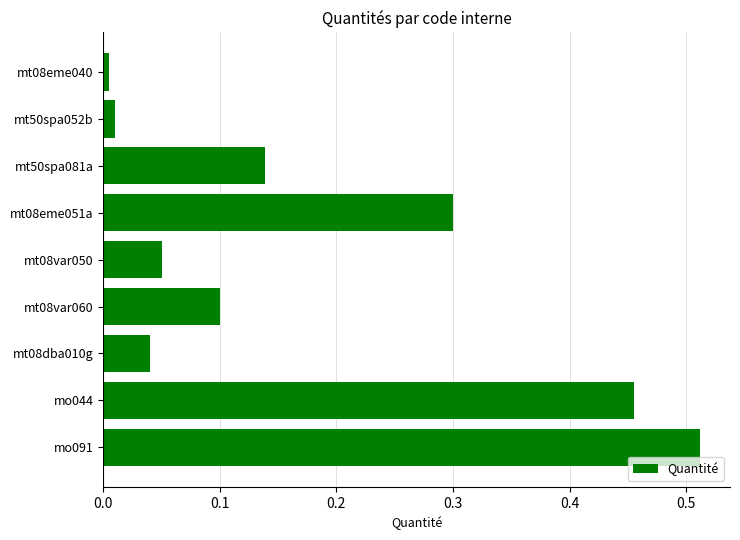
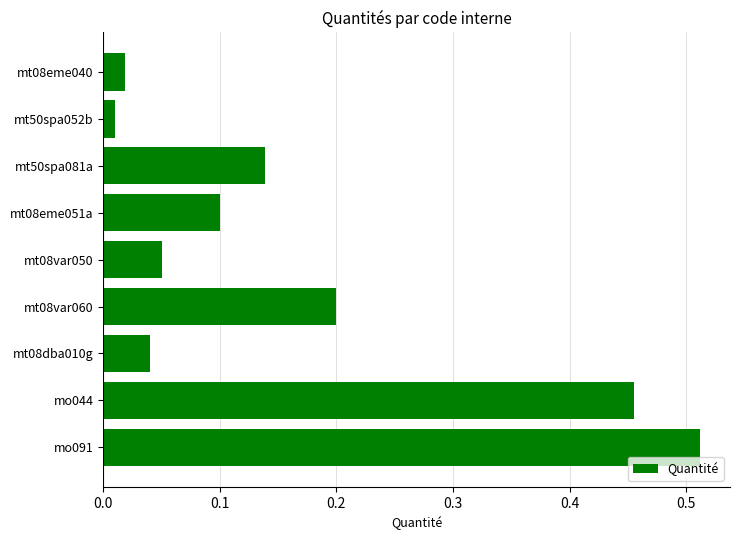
mt08eme040: 0.005 -> 0.019
mt08eme051a: 0.3 -> 0.1
mt08var060: 0.1 -> 0.2
